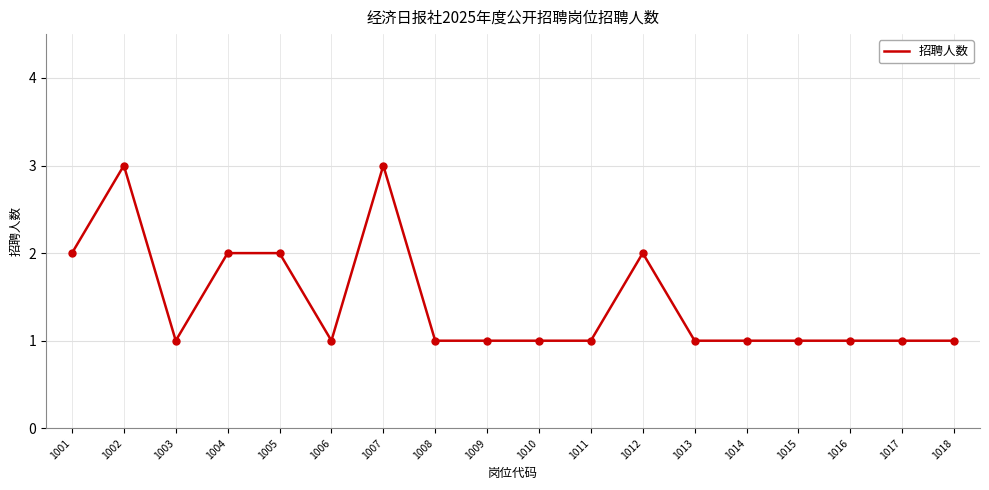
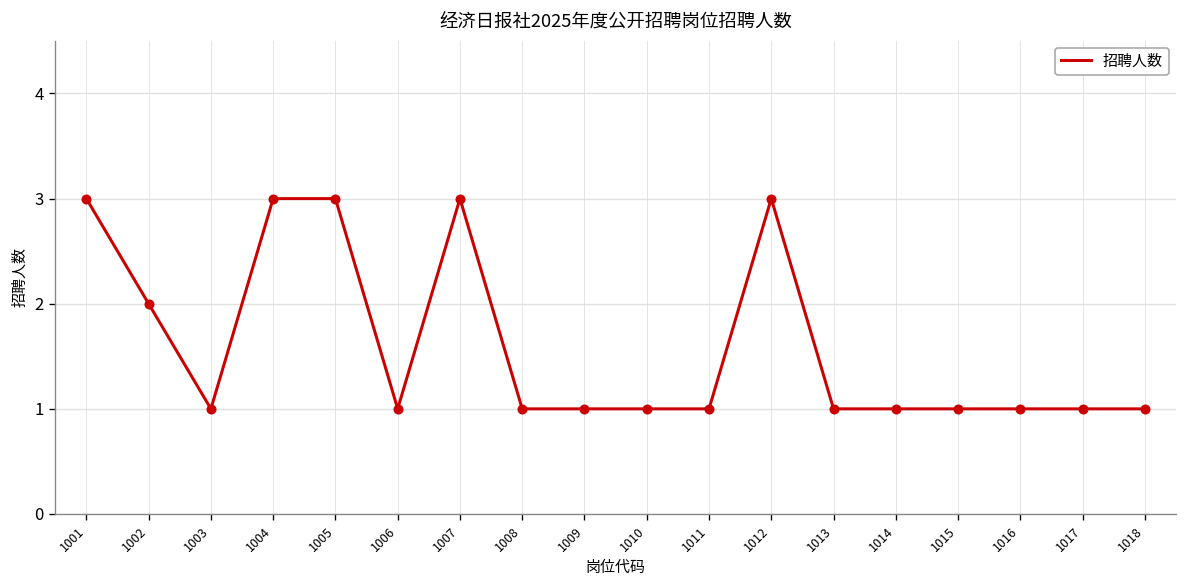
1001: 2 -> 3
1002: 3 -> 2
1004: 2 -> 3
1005: 2 -> 3
1012: 2 -> 3
